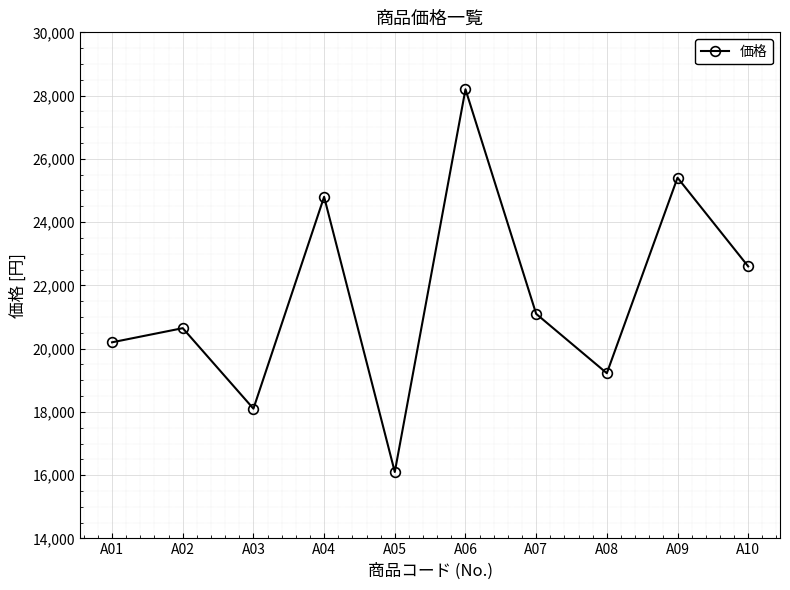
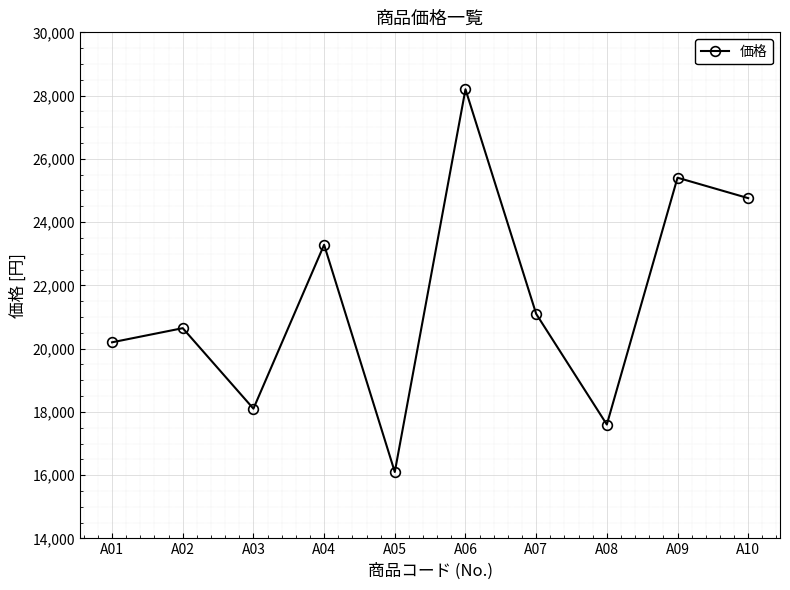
A04: 24,800 -> 23,300
A08: 19,200 -> 17,600
A10: 22,600 -> 24,800
